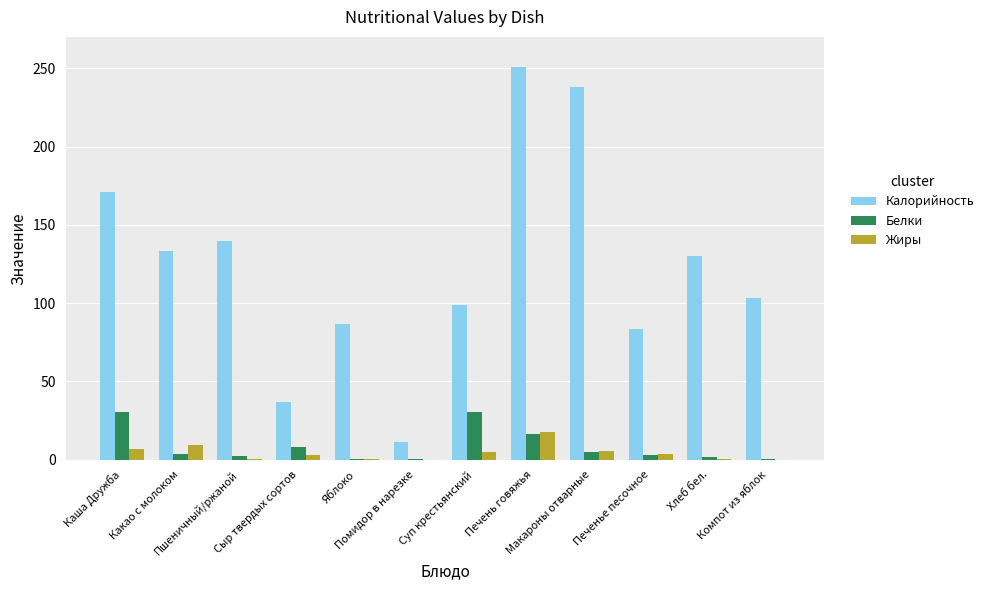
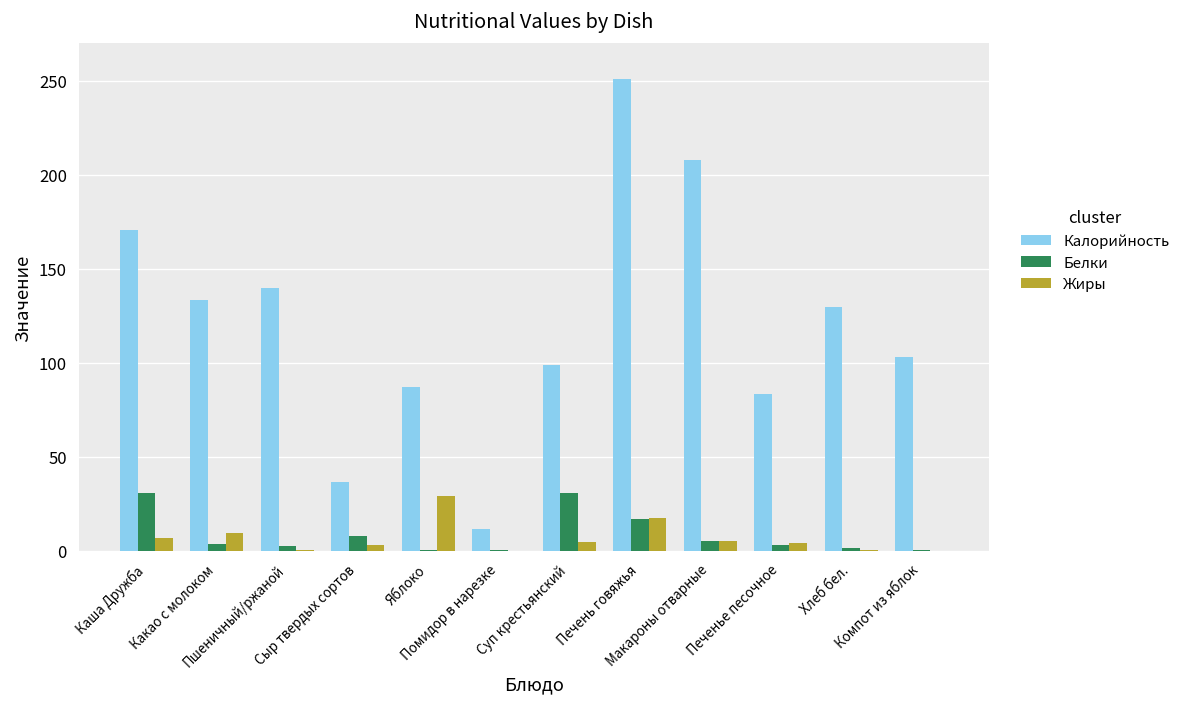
Жиры, Яблоко: 0 -> 29
Калорийность, Макароны отварные: 238 -> 208
